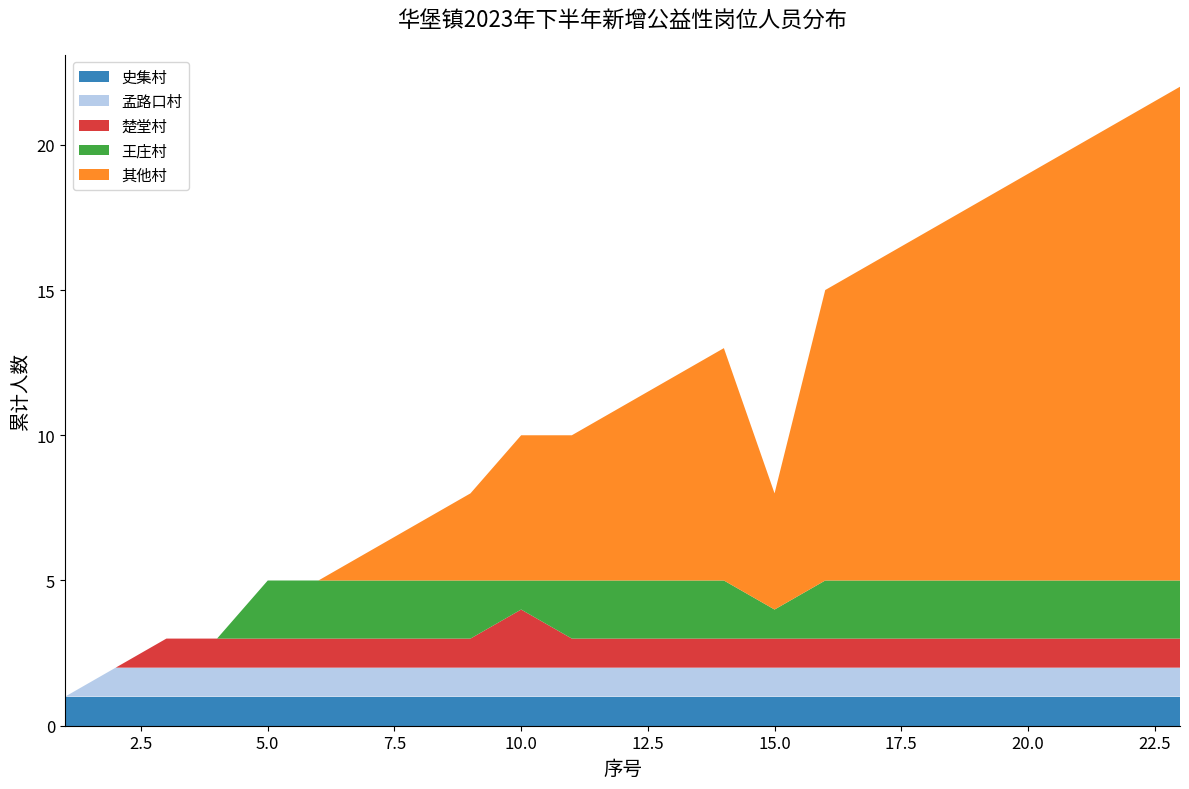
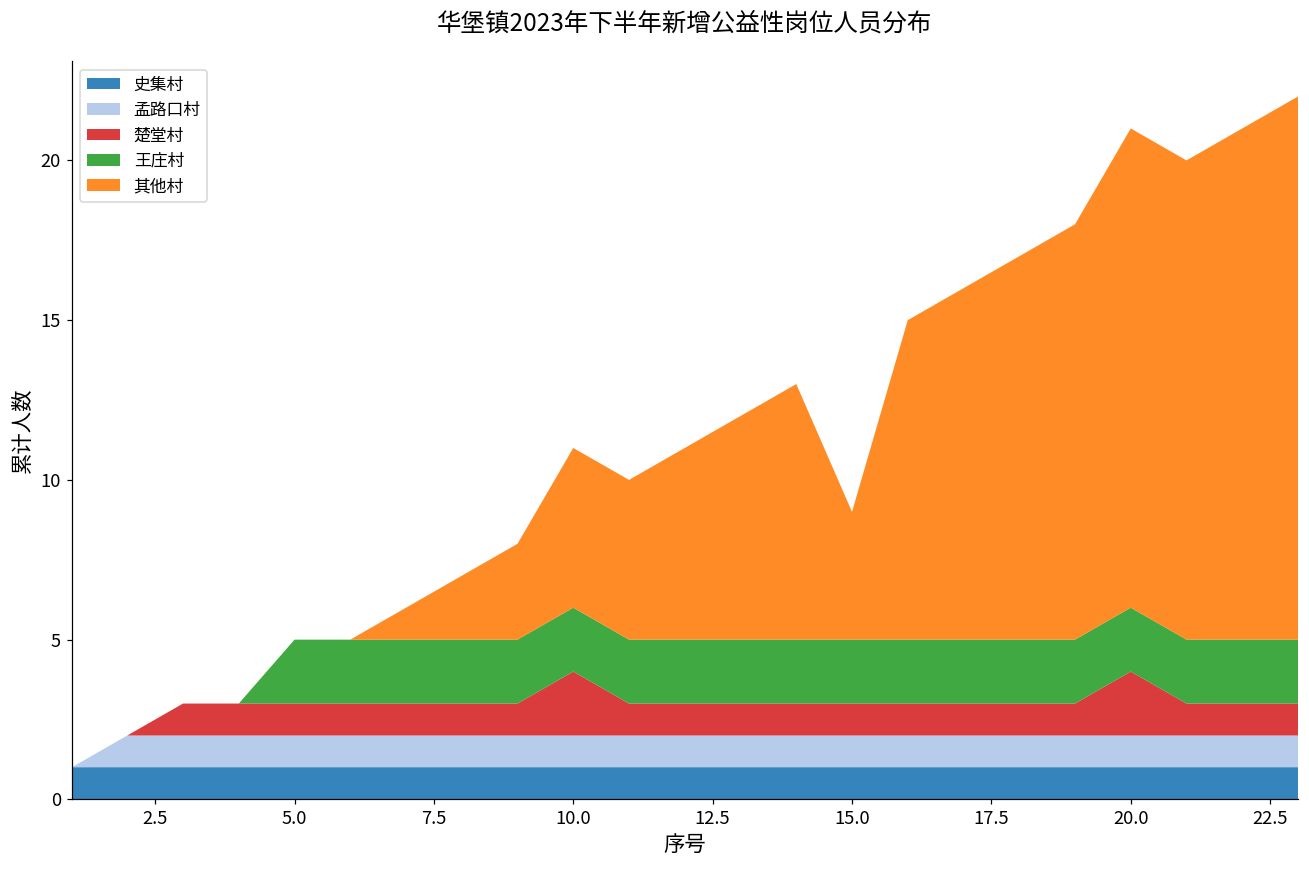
王庄村, 10.0: 1 -> 2
王庄村, 15.0: 1 -> 2
楚堂村, 20.0: 1 -> 2
其他村, 20.0: 14 -> 15
